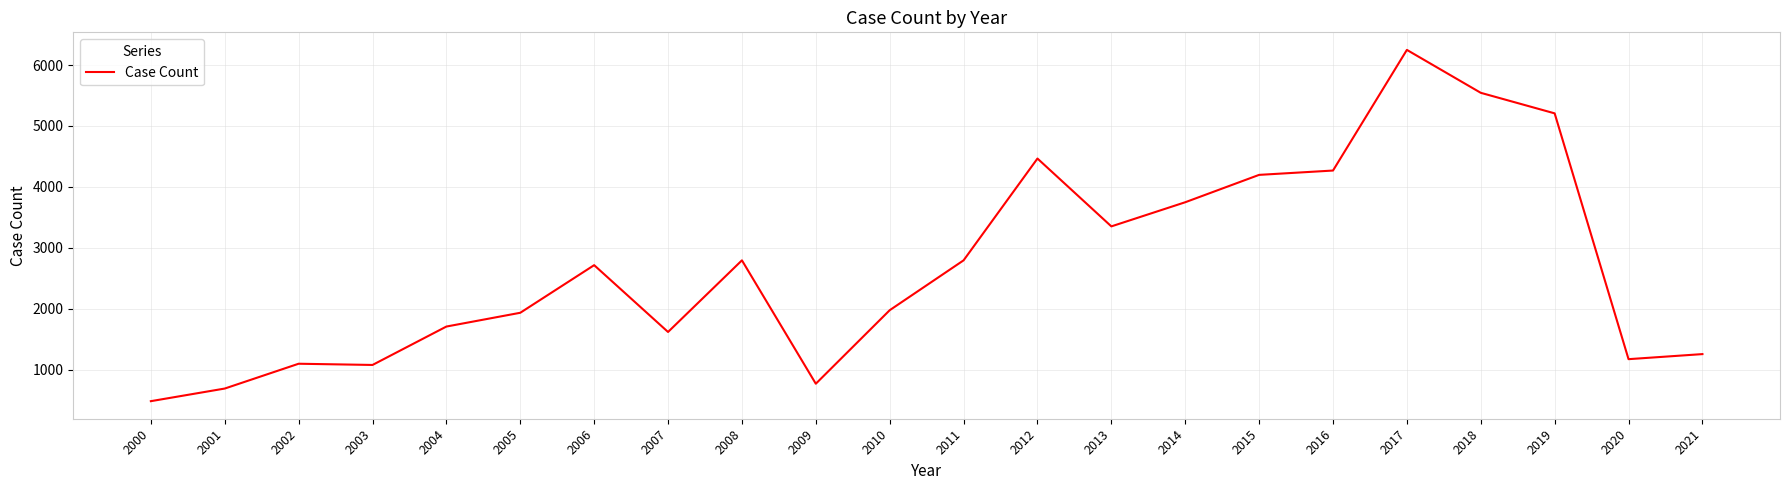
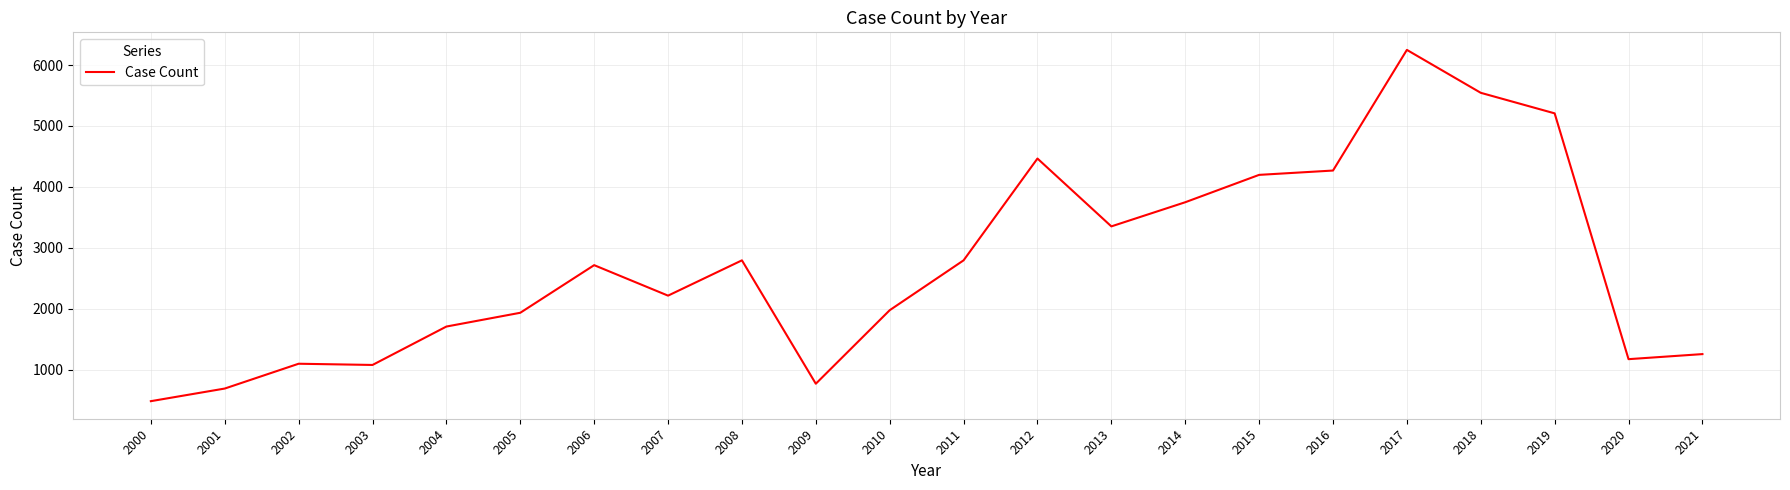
2007: 1600 -> 2200
